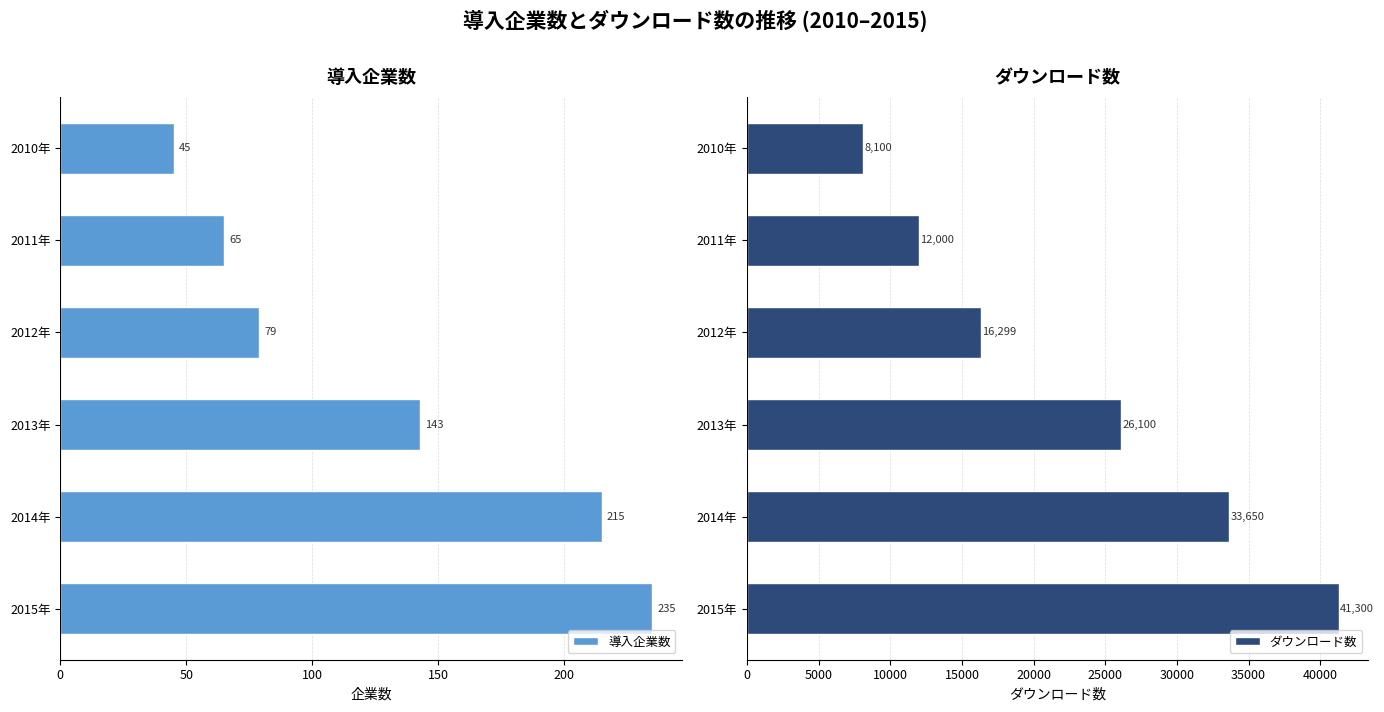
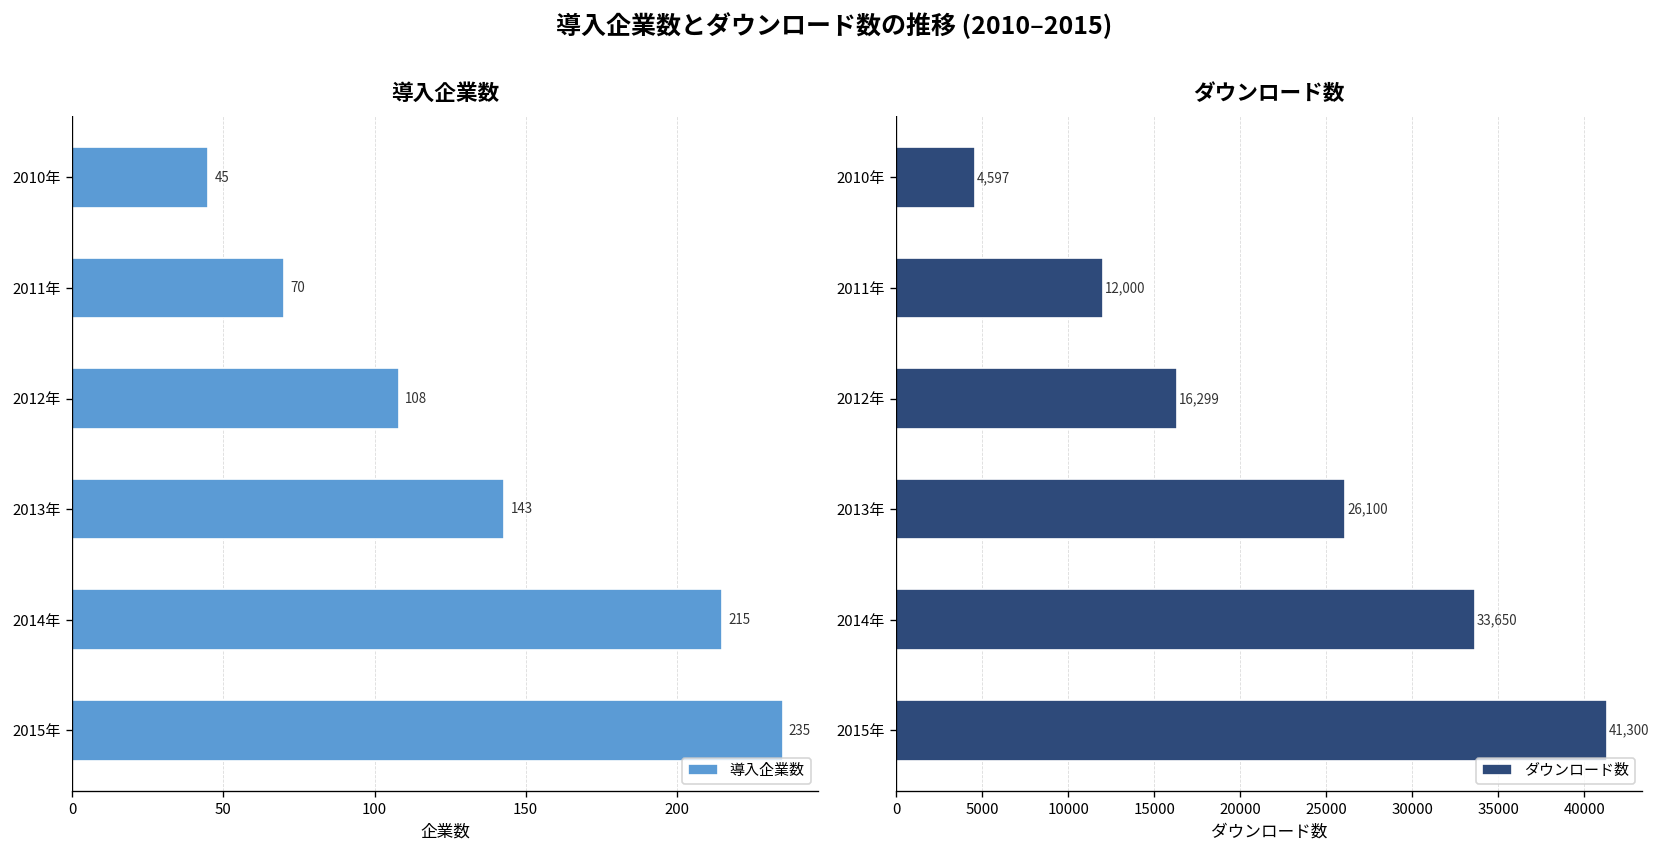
導入企業数, 2011年: 65 -> 70
導入企業数, 2012年: 79 -> 108
ダウンロード数, 2010年: 8,100 -> 4,597
